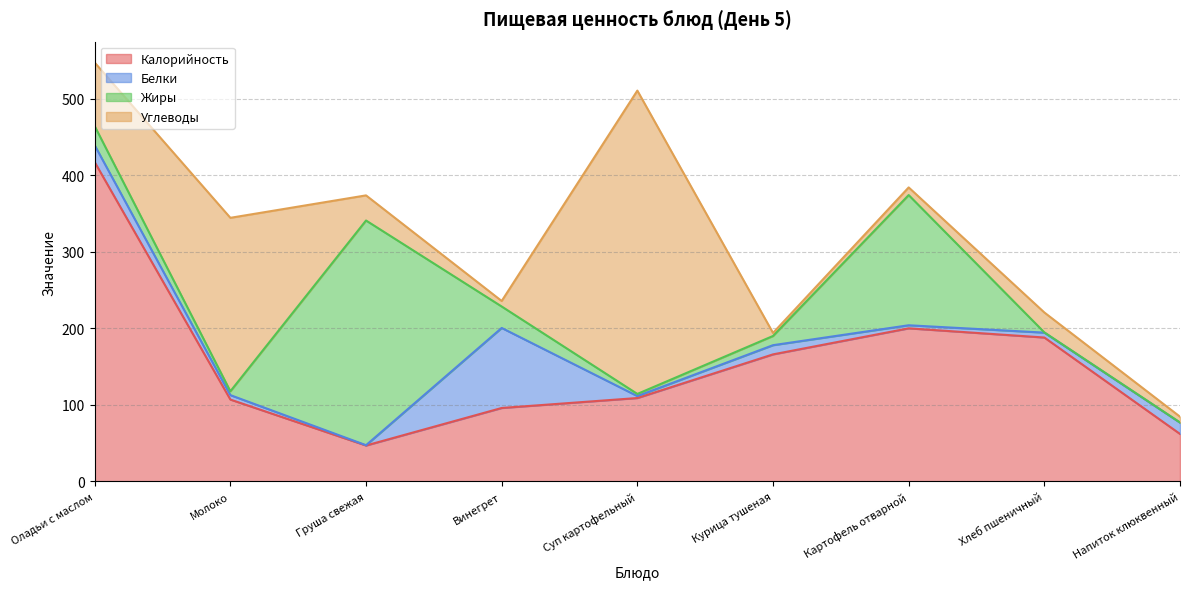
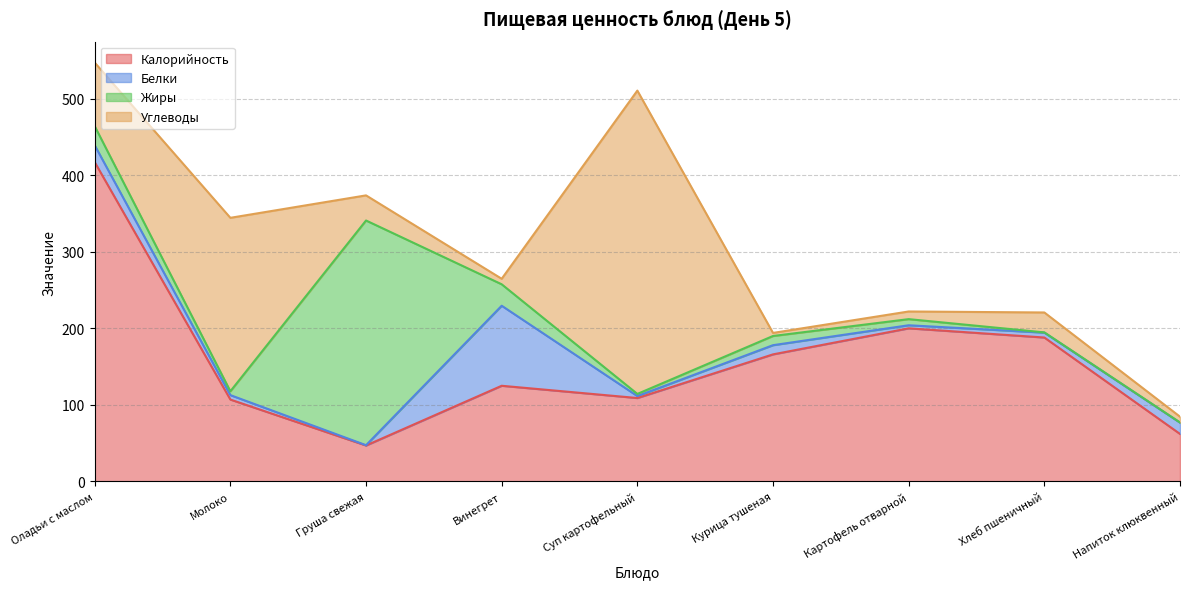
Калорийность, Винегрет: 100 -> 130
Жиры, Картофель отварной: 170 -> 10
